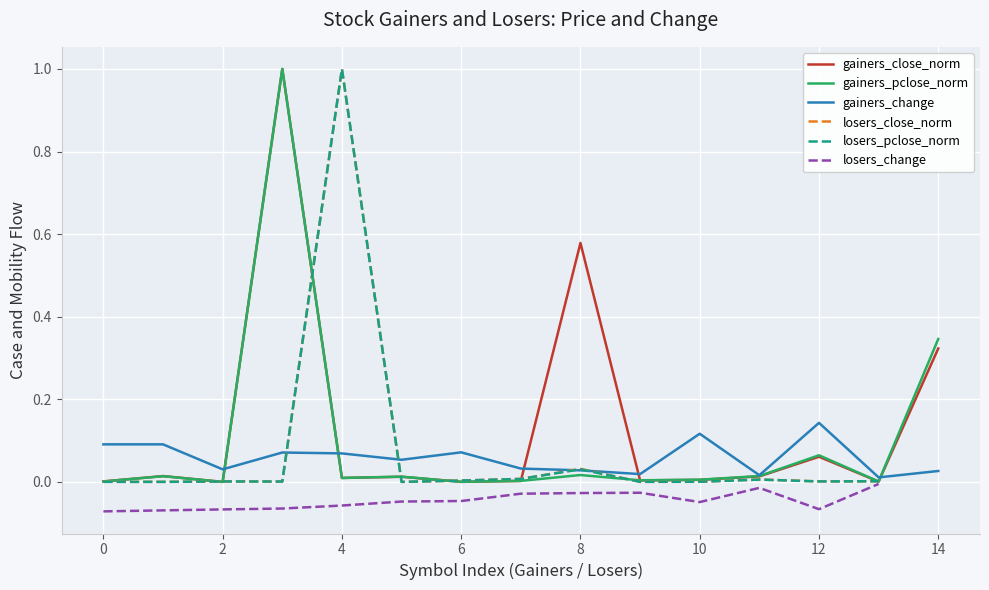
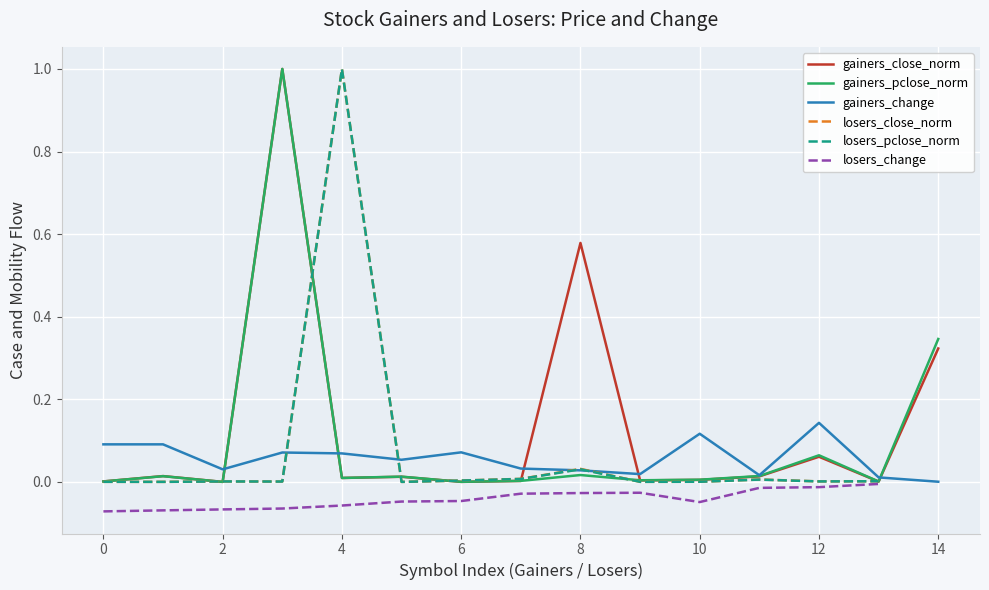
losers_change, 12: -0.07 -> -0.01
gainers_change, 14: 0.03 -> 0.00
